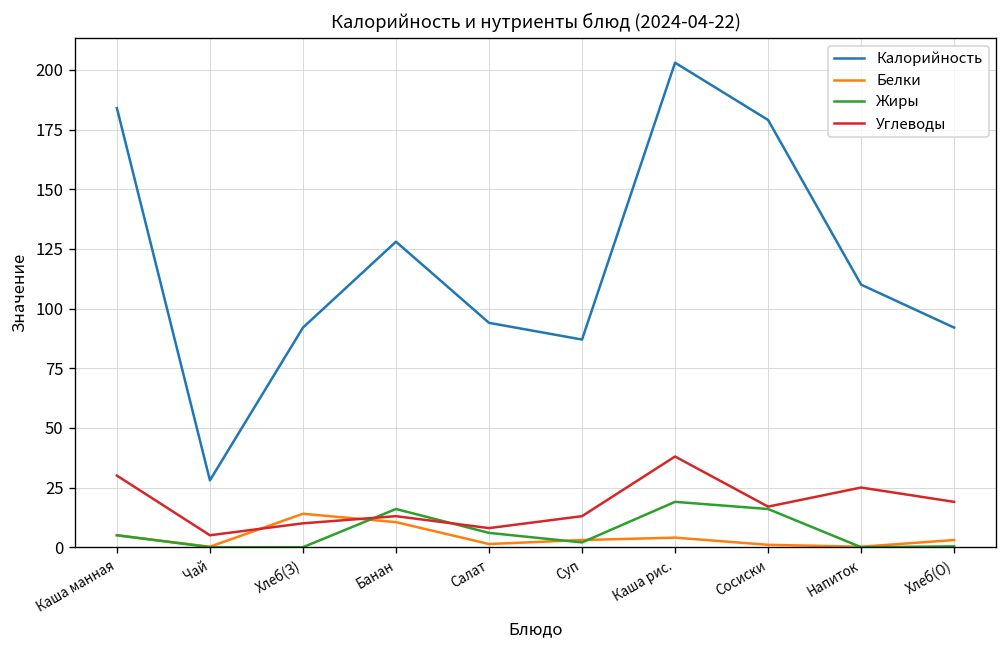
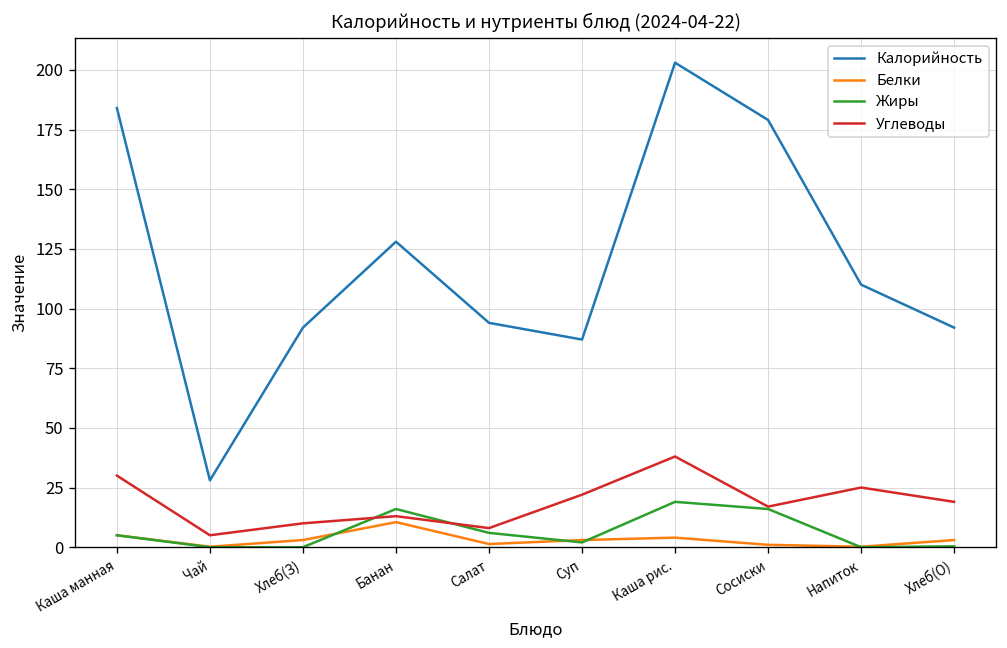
Белки, Хлеб(З): 14 -> 3
Углеводы, Суп: 13 -> 22
